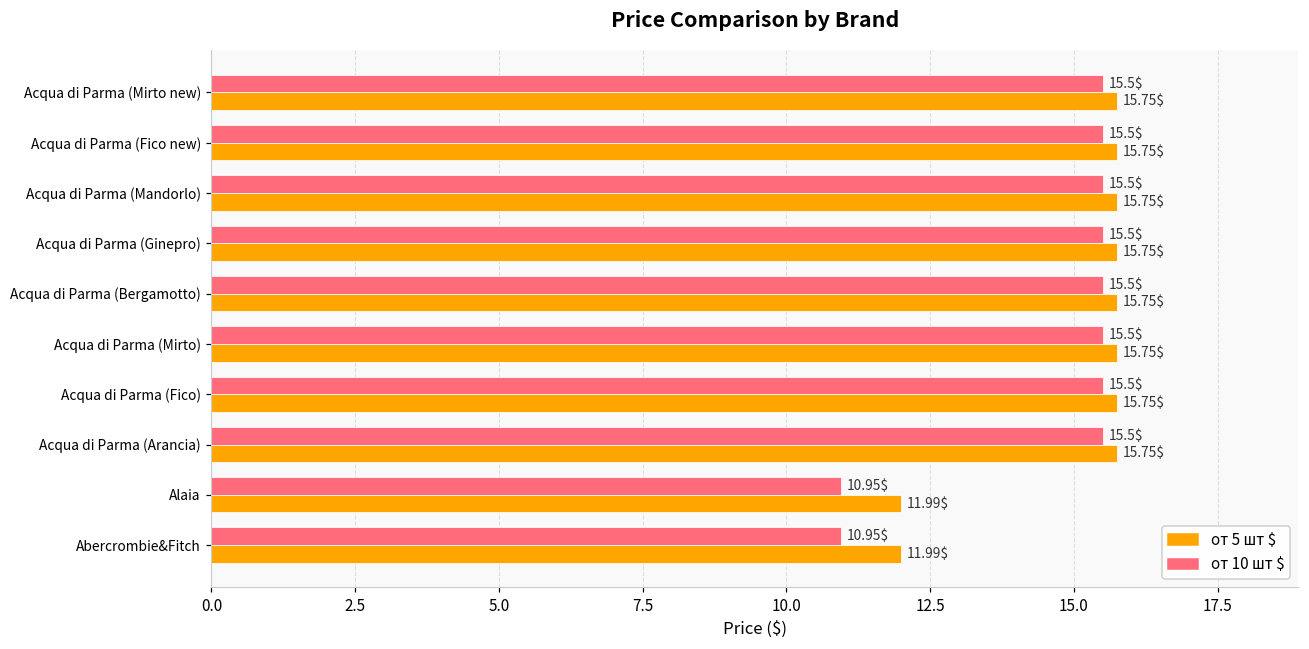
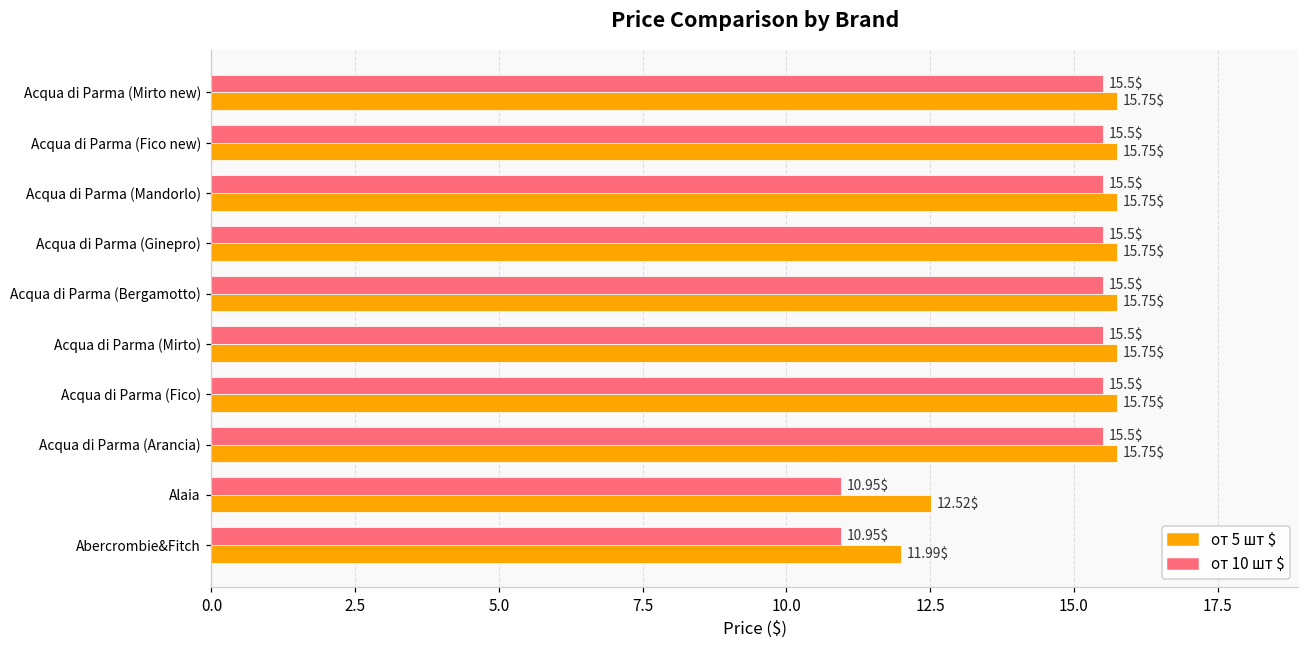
от 5 шт $, Alaia: 11.99$ -> 12.52$
